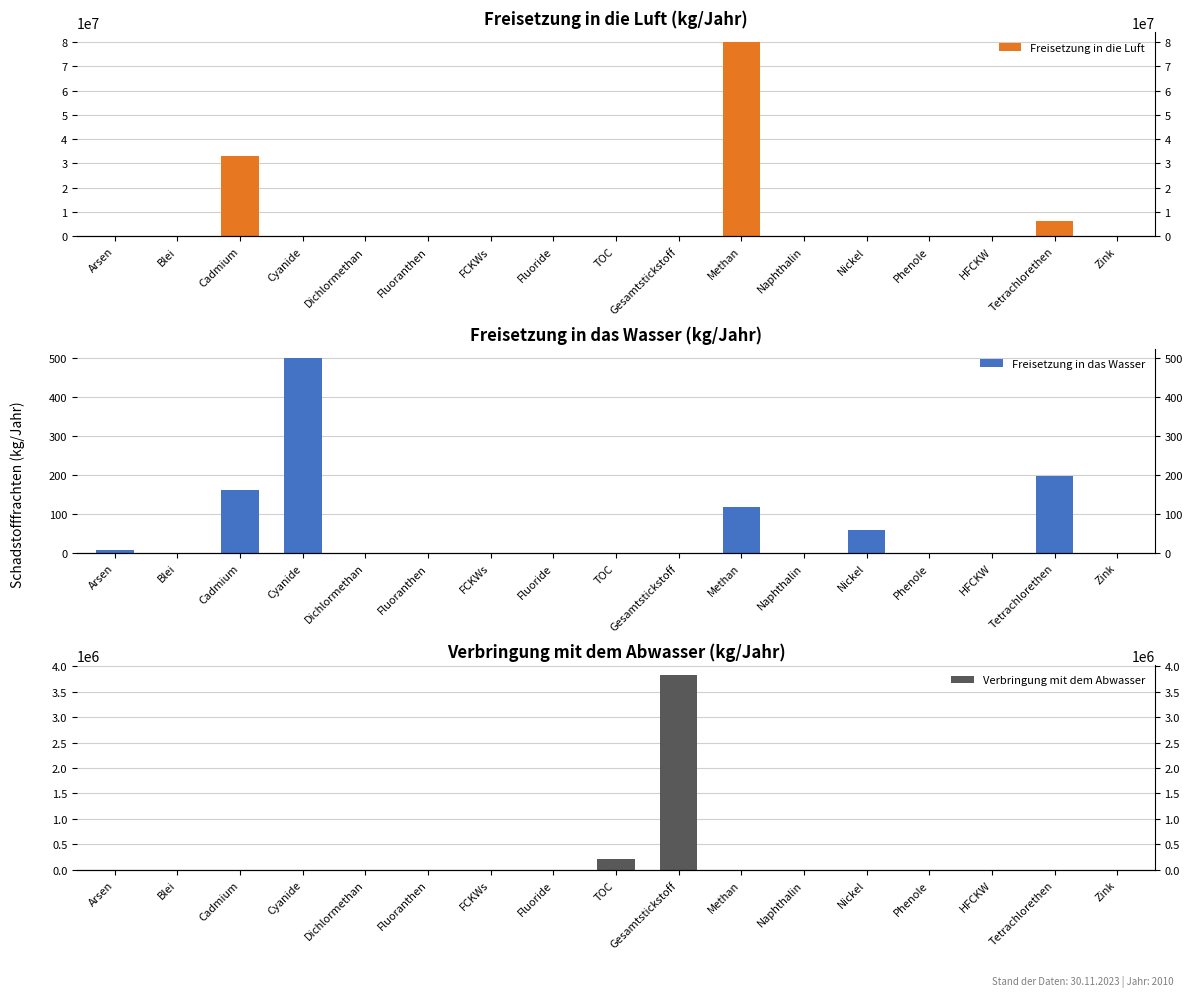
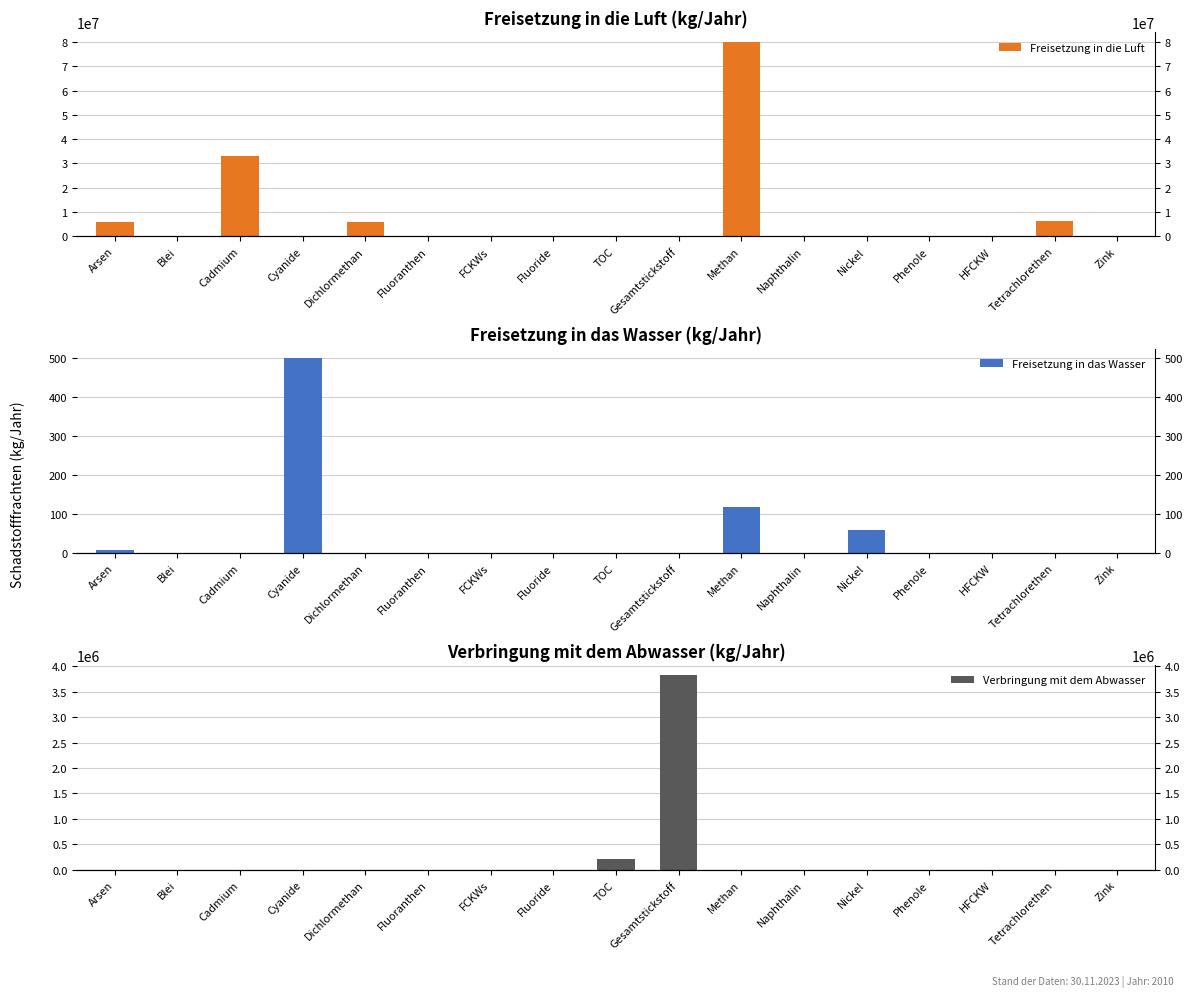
Freisetzung in die Luft (kg/Jahr), Arsen: 0 -> 6000000
Freisetzung in die Luft (kg/Jahr), Dichlormethan: 0 -> 6000000
Freisetzung in das Wasser (kg/Jahr), Cadmium: 160 -> 0
Freisetzung in das Wasser (kg/Jahr), Tetrachlorethen: 200 -> 0
